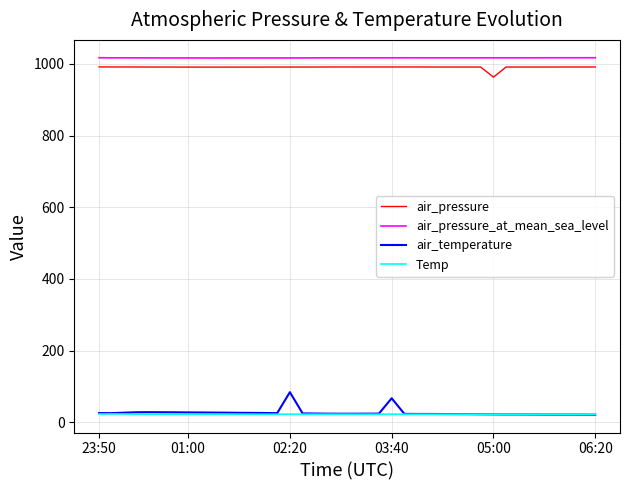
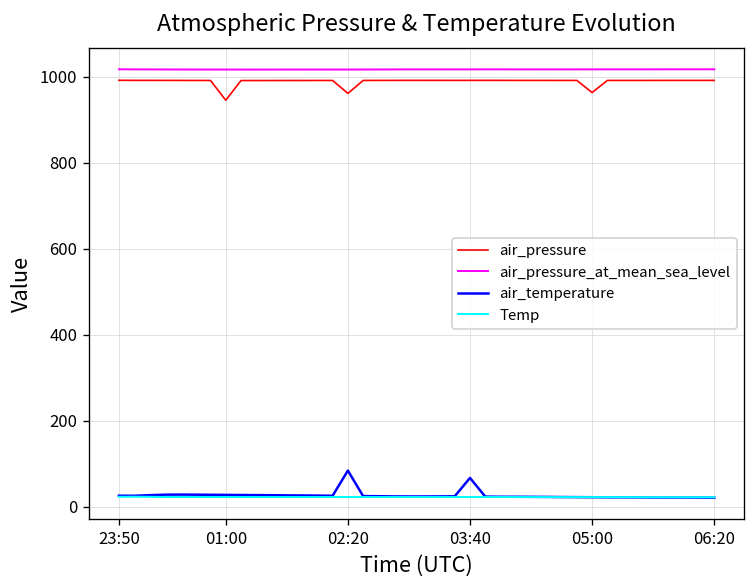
air_pressure, 01:00: 990 -> 950
air_pressure, 02:20: 990 -> 960
